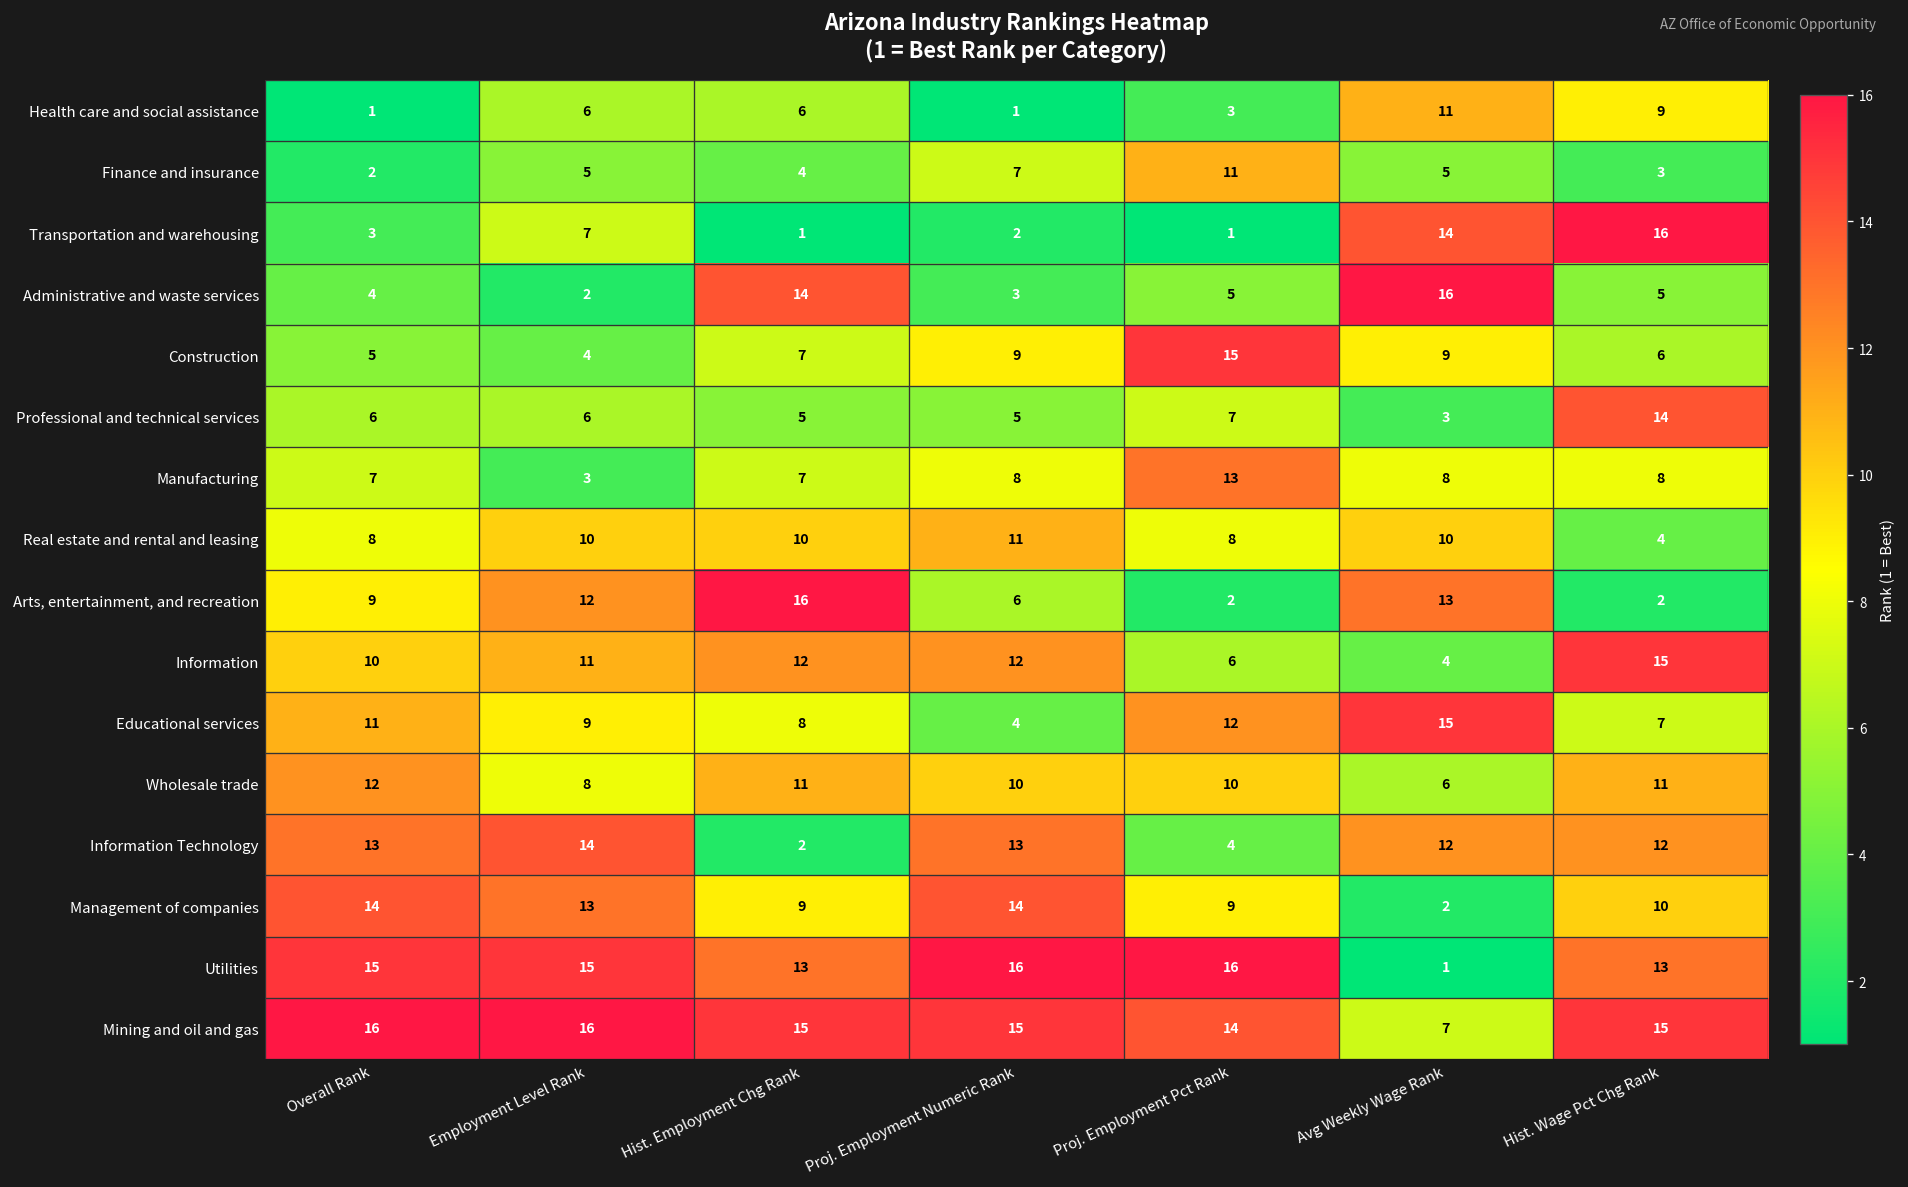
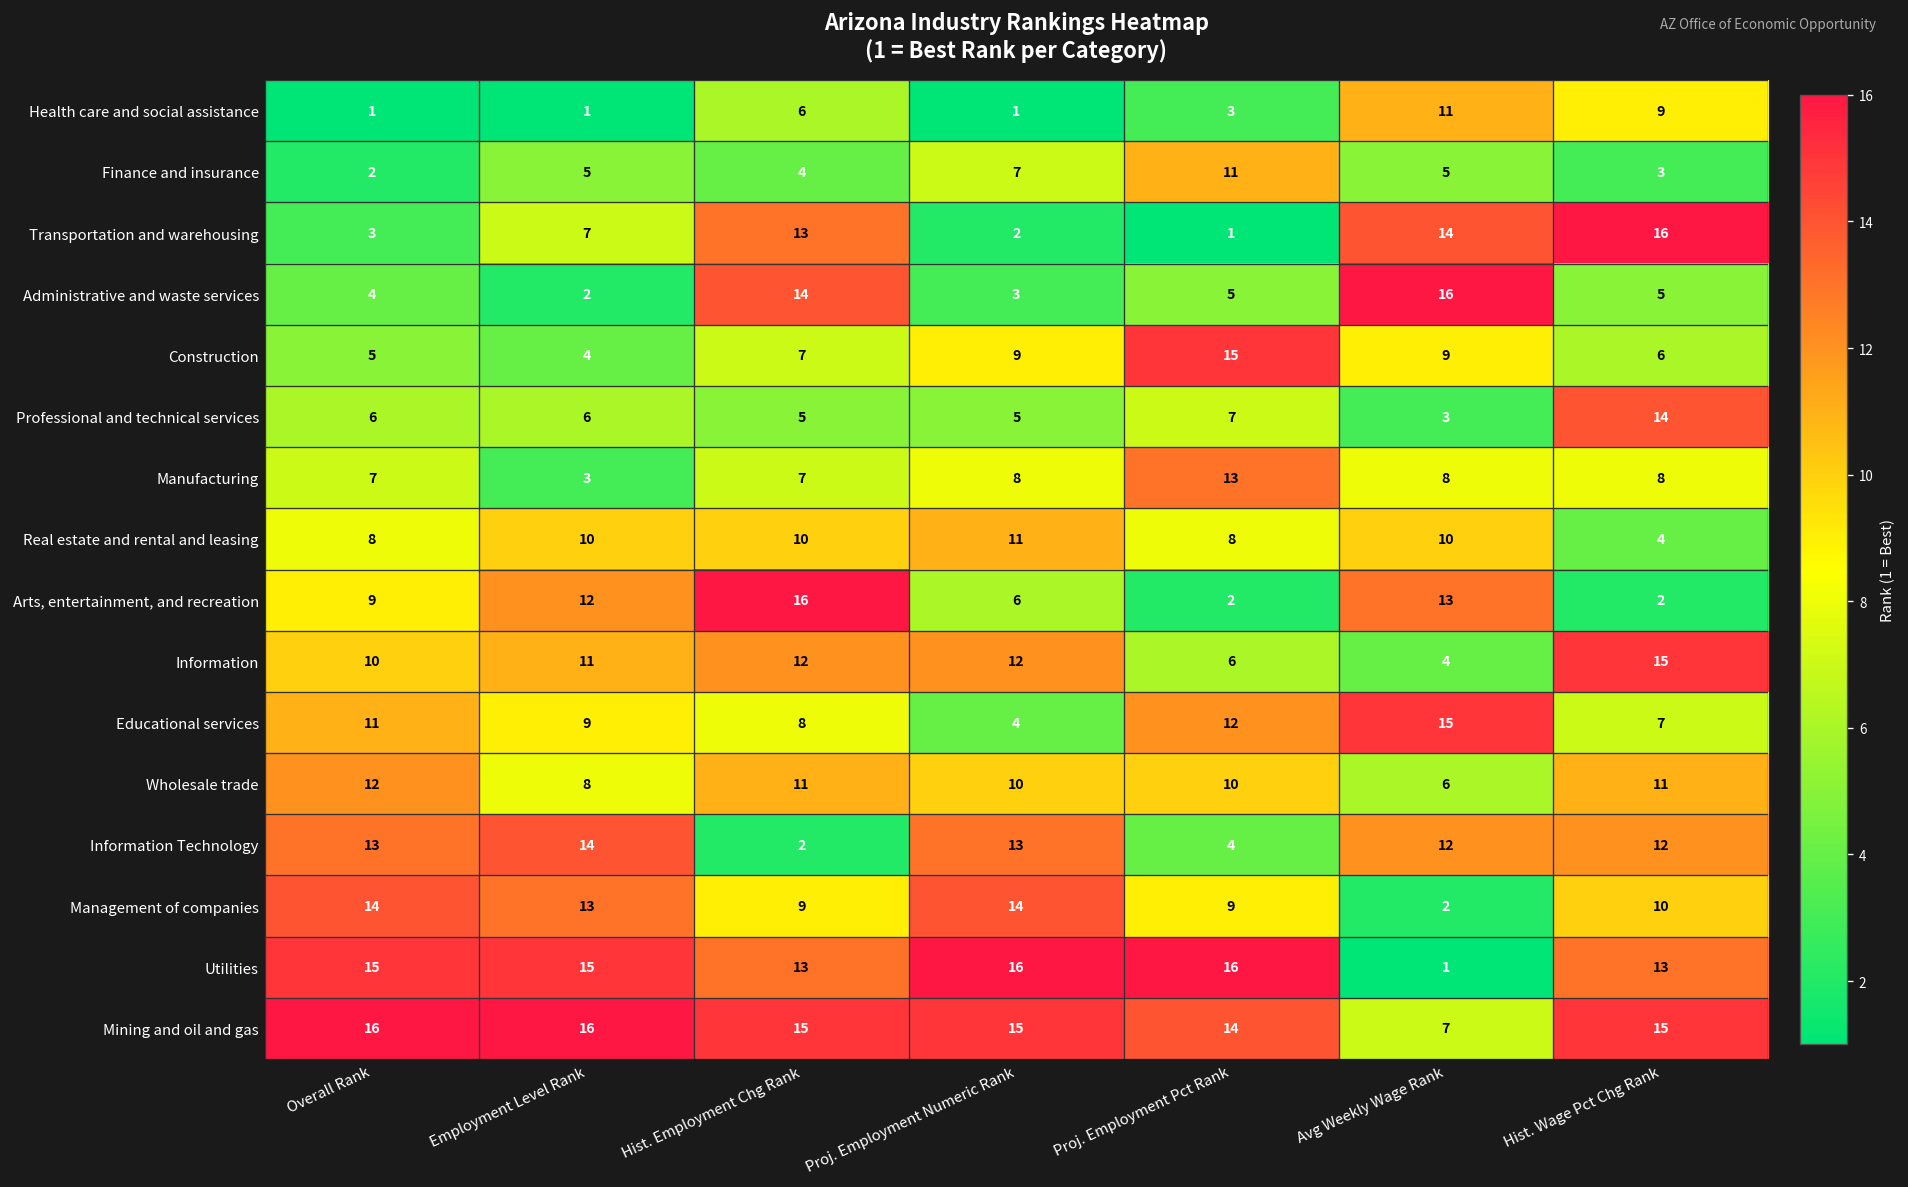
Health care and social assistance, Employment Level Rank: 6 -> 1
Transportation and warehousing, Hist. Employment Chg Rank: 1 -> 13
